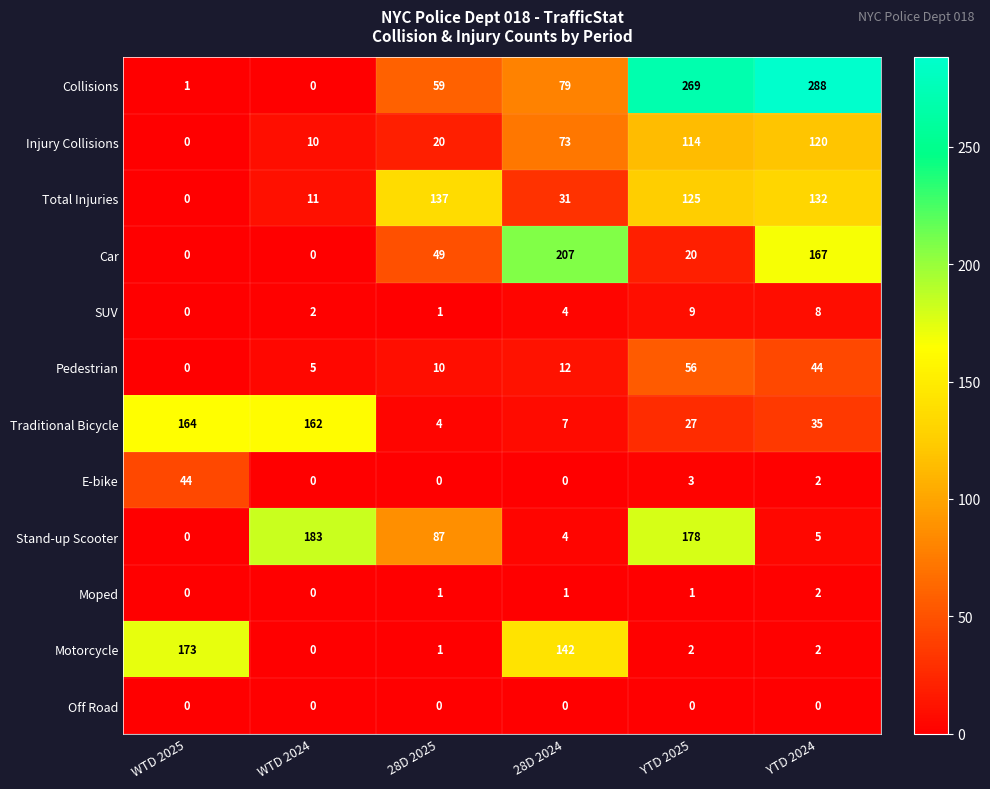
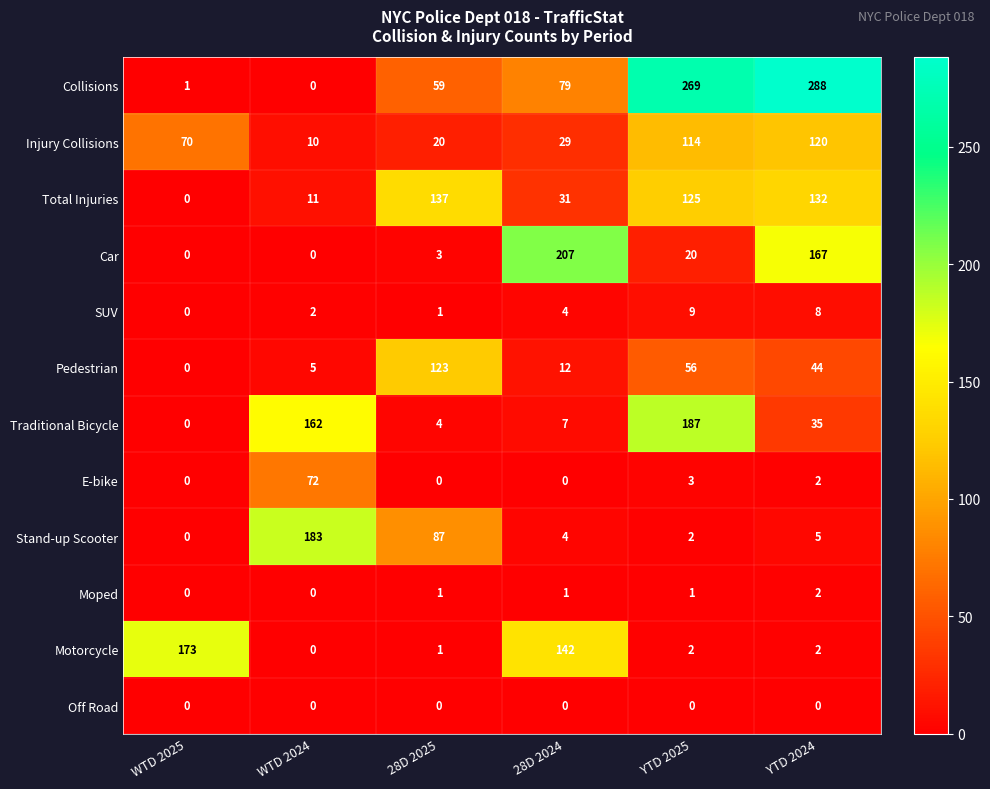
Injury Collisions, WTD 2025: 0 -> 70
Injury Collisions, 28D 2024: 73 -> 29
Car, 28D 2025: 49 -> 3
Pedestrian, 28D 2025: 10 -> 123
Traditional Bicycle, WTD 2025: 164 -> 0
Traditional Bicycle, YTD 2025: 27 -> 187
E-bike, WTD 2025: 44 -> 0
E-bike, WTD 2024: 0 -> 72
Stand-up Scooter, YTD 2025: 178 -> 2
